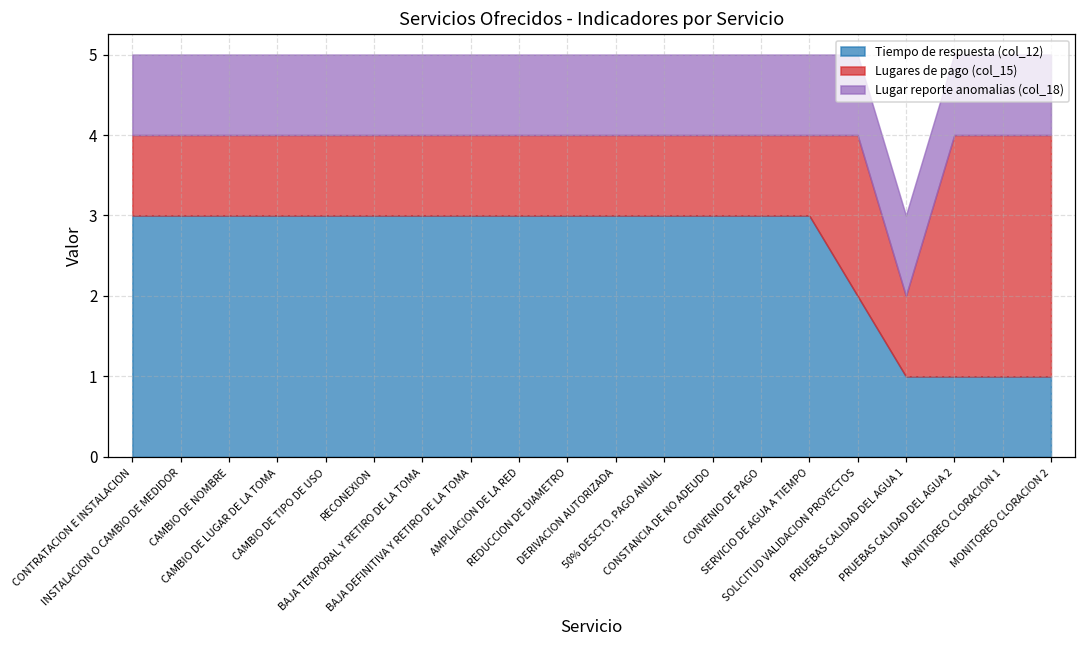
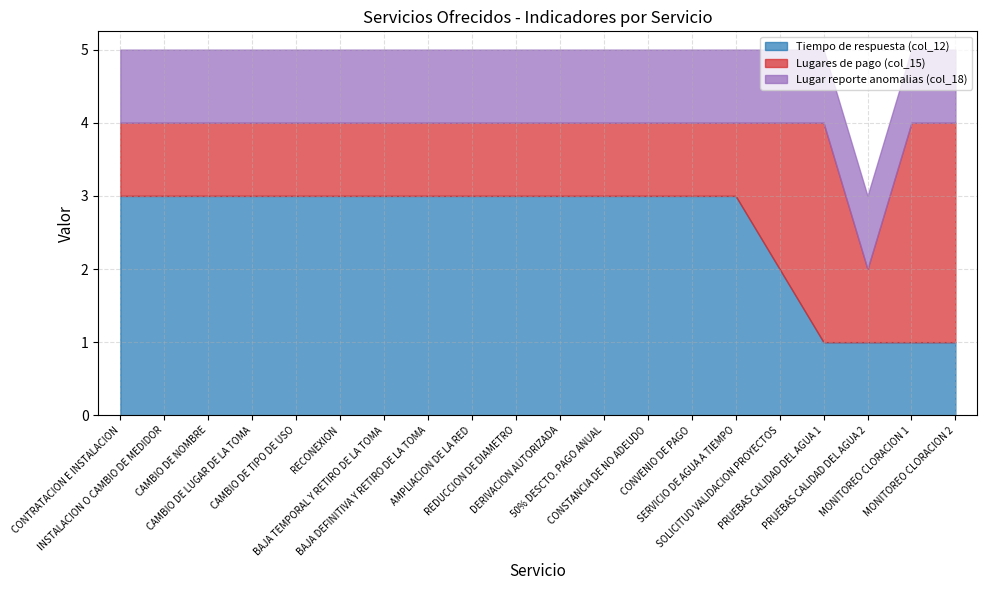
Lugares de pago (col_15), PRUEBAS CALIDAD DEL AGUA 1: 1 -> 3
Lugares de pago (col_15), PRUEBAS CALIDAD DEL AGUA 2: 3 -> 1
